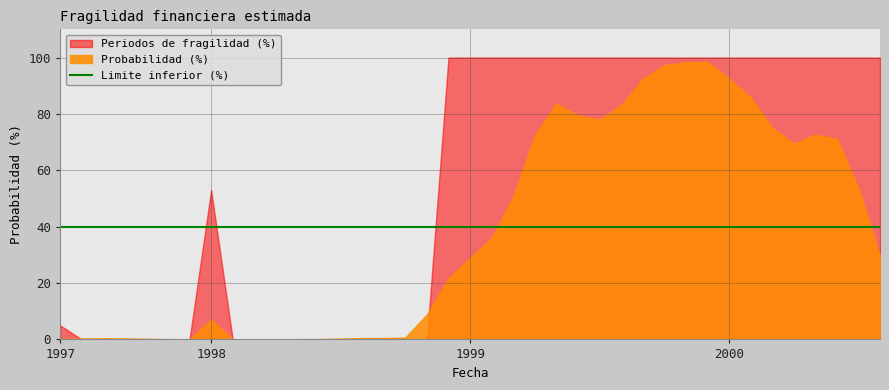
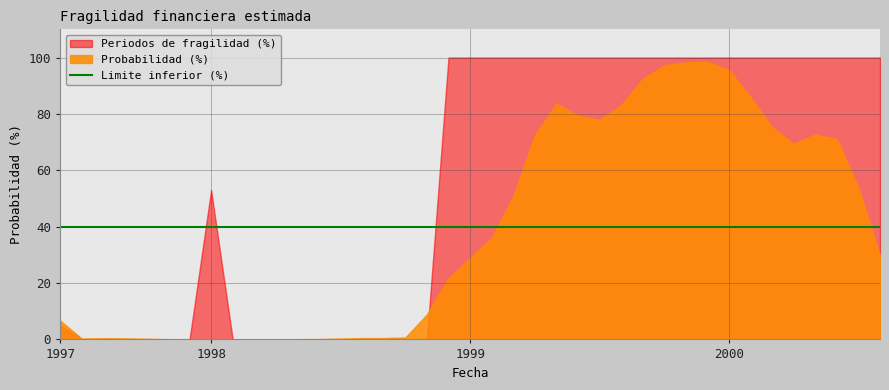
Probabilidad (%), 1997: 0 -> 7
Probabilidad (%), 1998: 7 -> 0
Probabilidad (%), 2000: 93 -> 96
